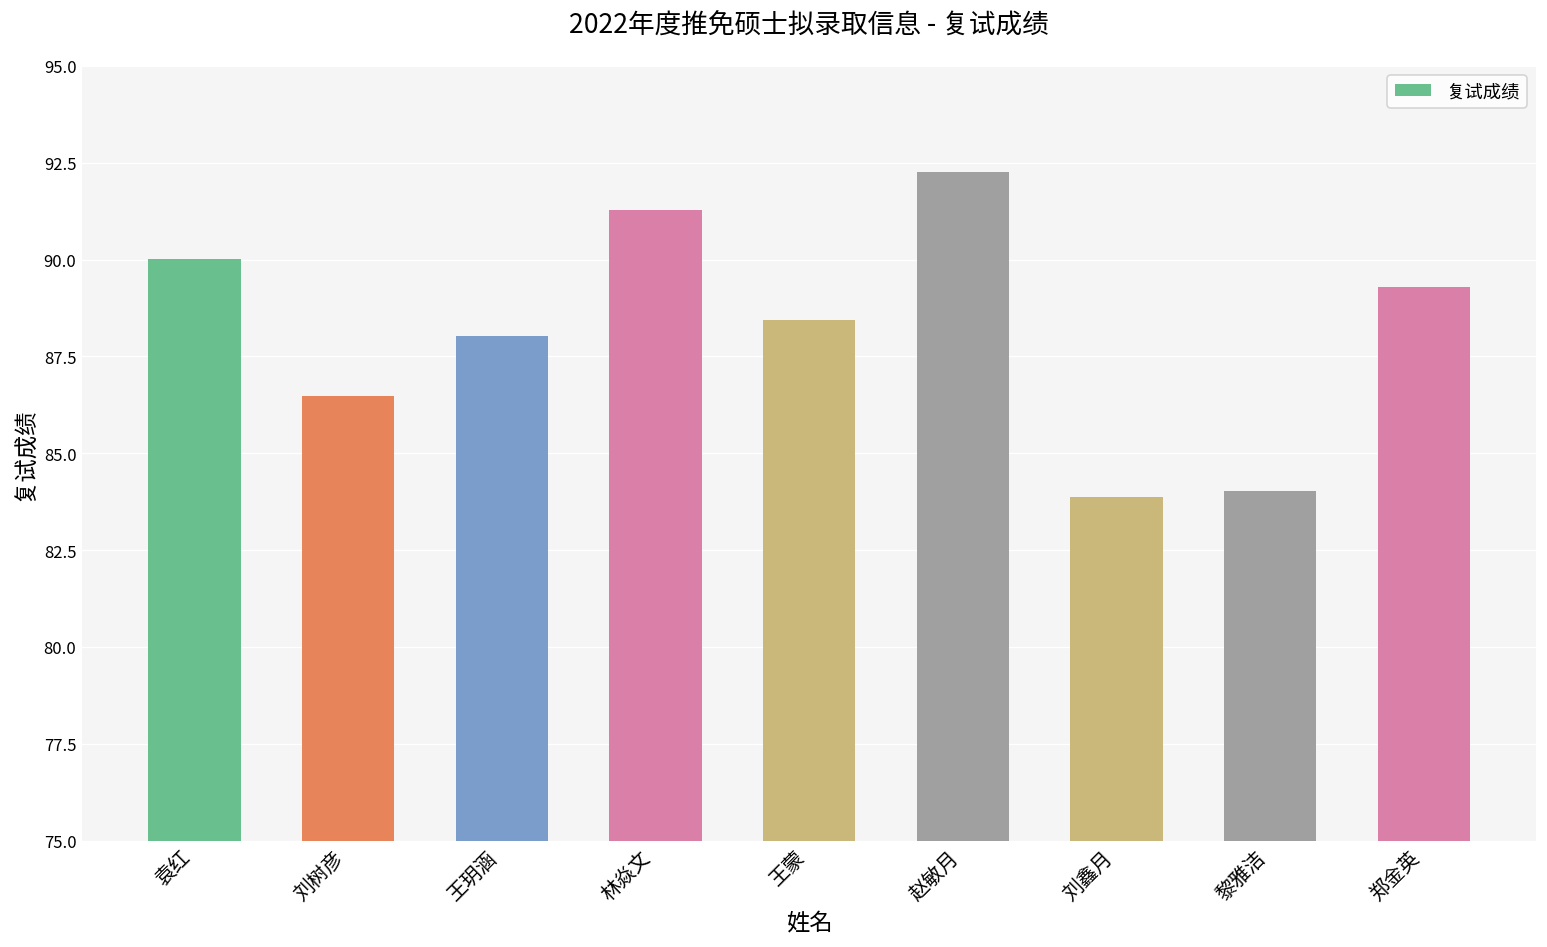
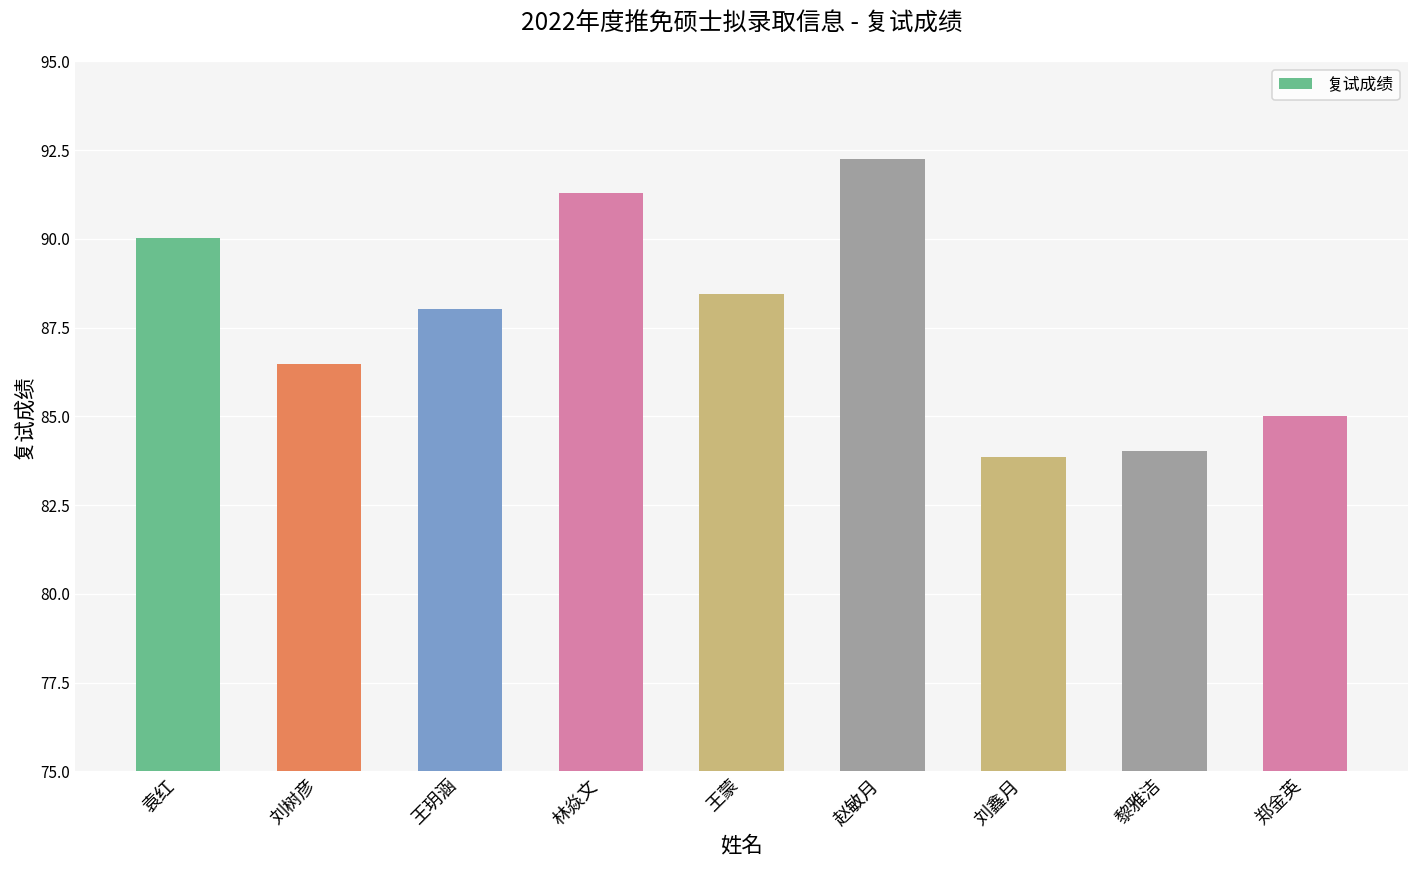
郑金英: 89.3 -> 85.0
